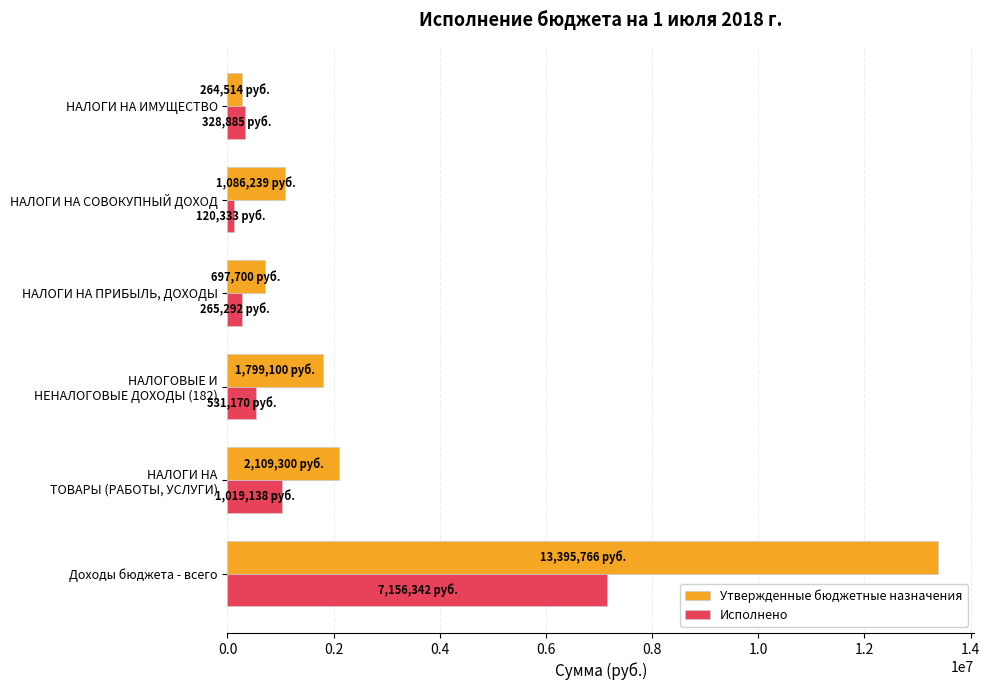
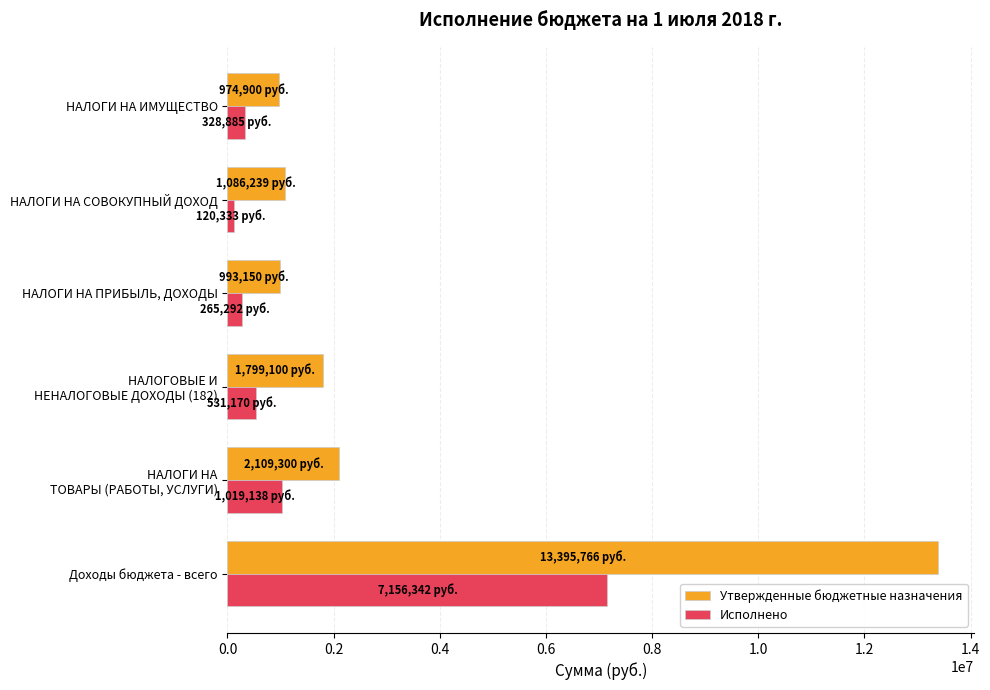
Утвержденные бюджетные назначения, НАЛОГИ НА ИМУЩЕСТВО: 264,514 -> 974,900
Утвержденные бюджетные назначения, НАЛОГИ НА ПРИБЫЛЬ, ДОХОДЫ: 697,700 -> 993,150
